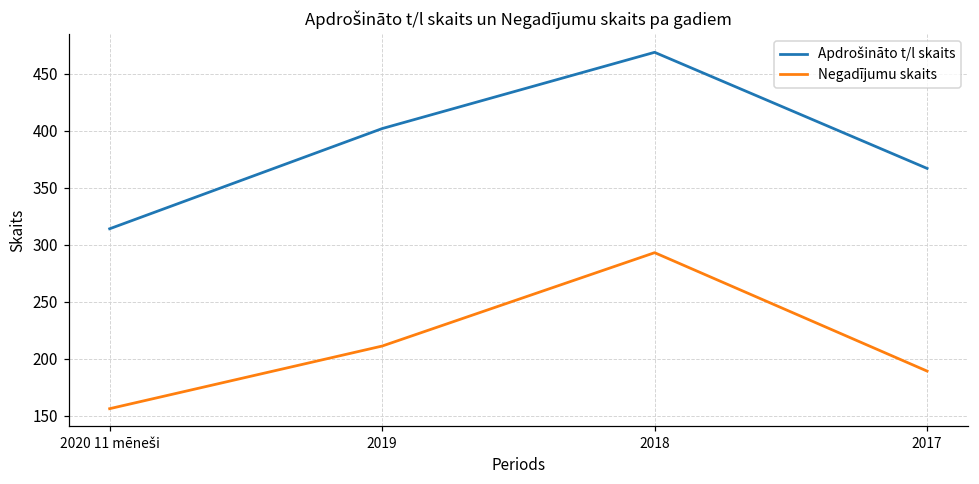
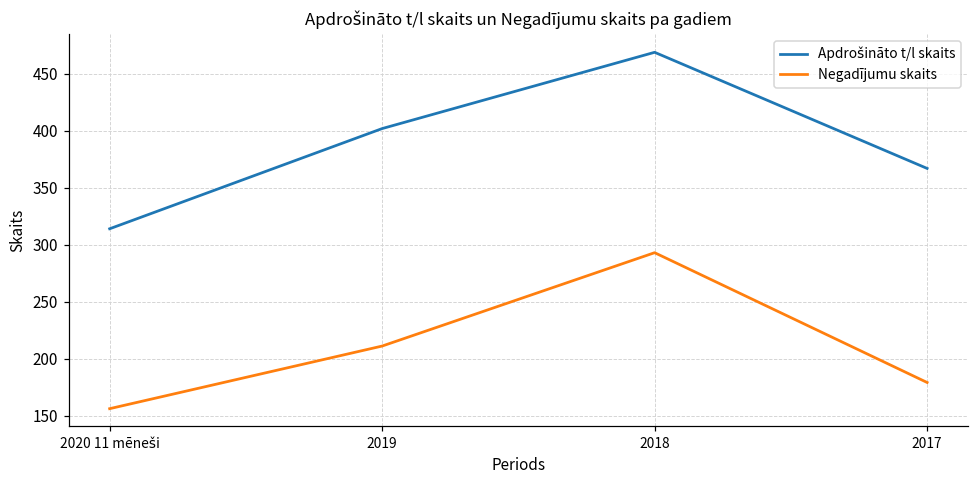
Negadījumu skaits, 2017: 189 -> 179
